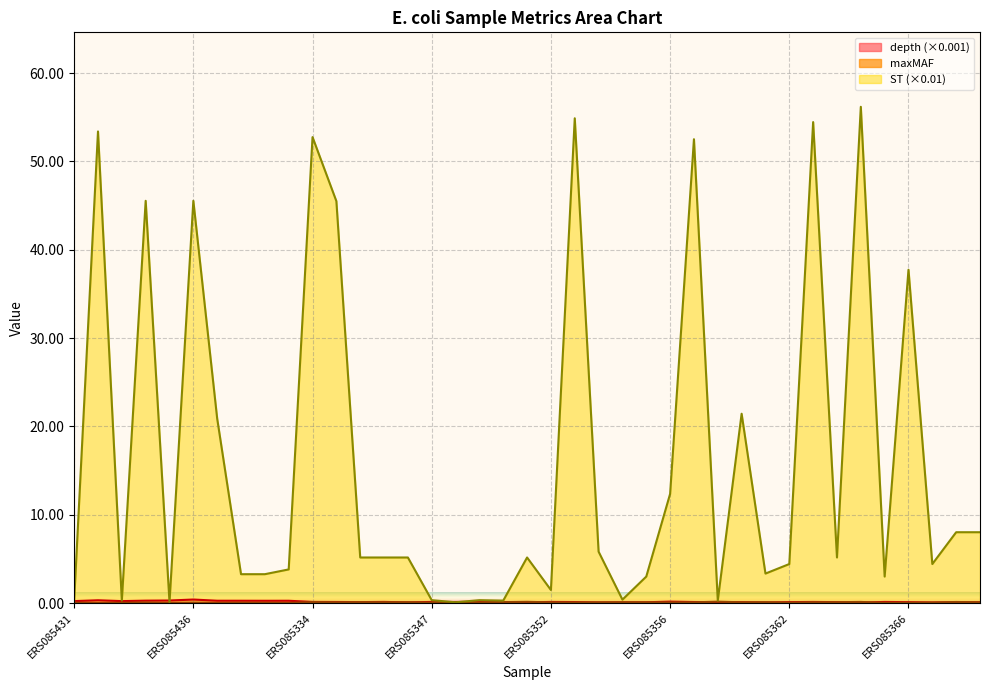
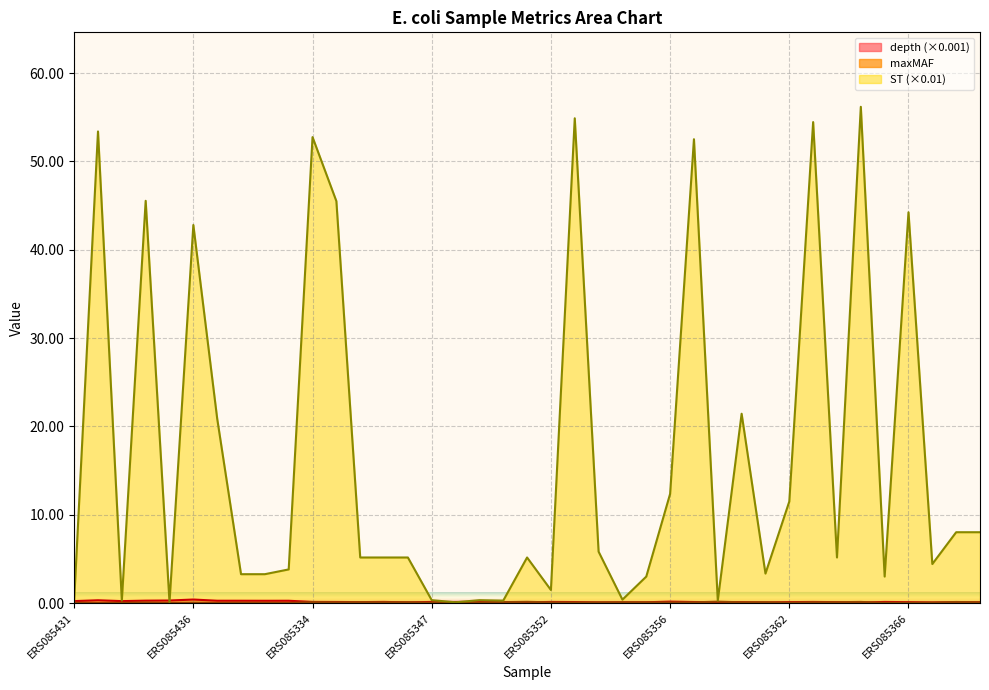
ST (×0.01), ERS085436: 46 -> 43
ST (×0.01), ERS085362: 4 -> 12
ST (×0.01), ERS085366: 38 -> 44
